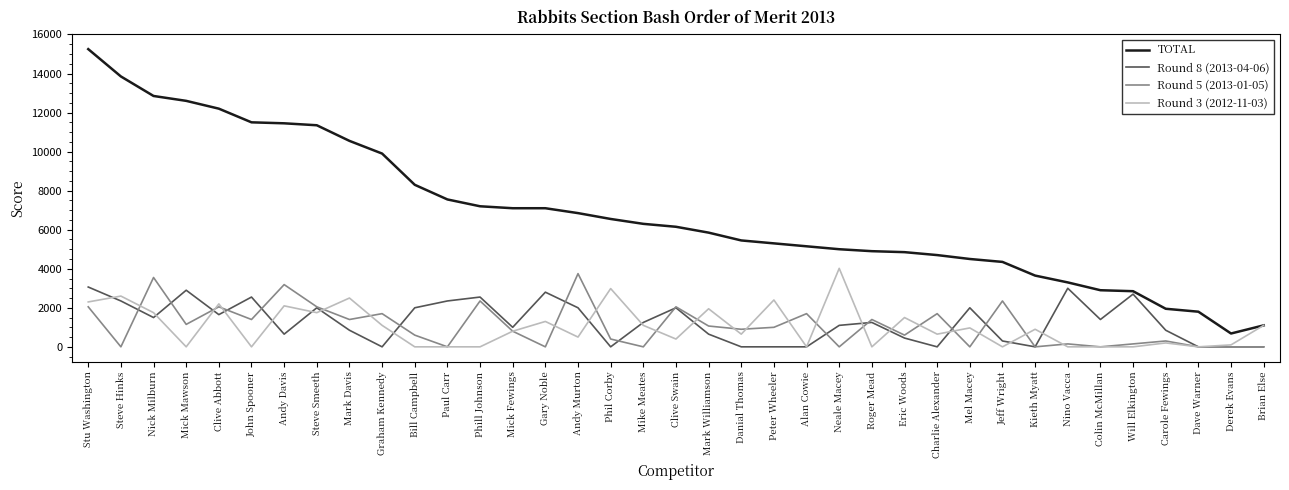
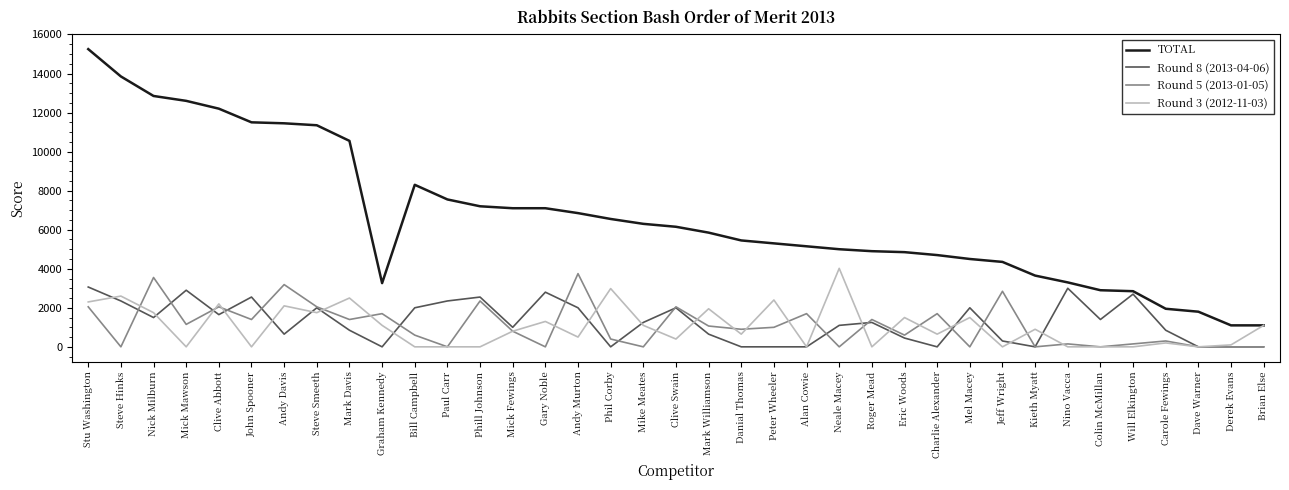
TOTAL, Graham Kennedy: 9900 -> 3300
Round 3 (2012-11-03), Mel Macey: 1000 -> 1500
Round 5 (2013-01-05), Jeff Wright: 2400 -> 2800
TOTAL, Derek Evans: 700 -> 1100
